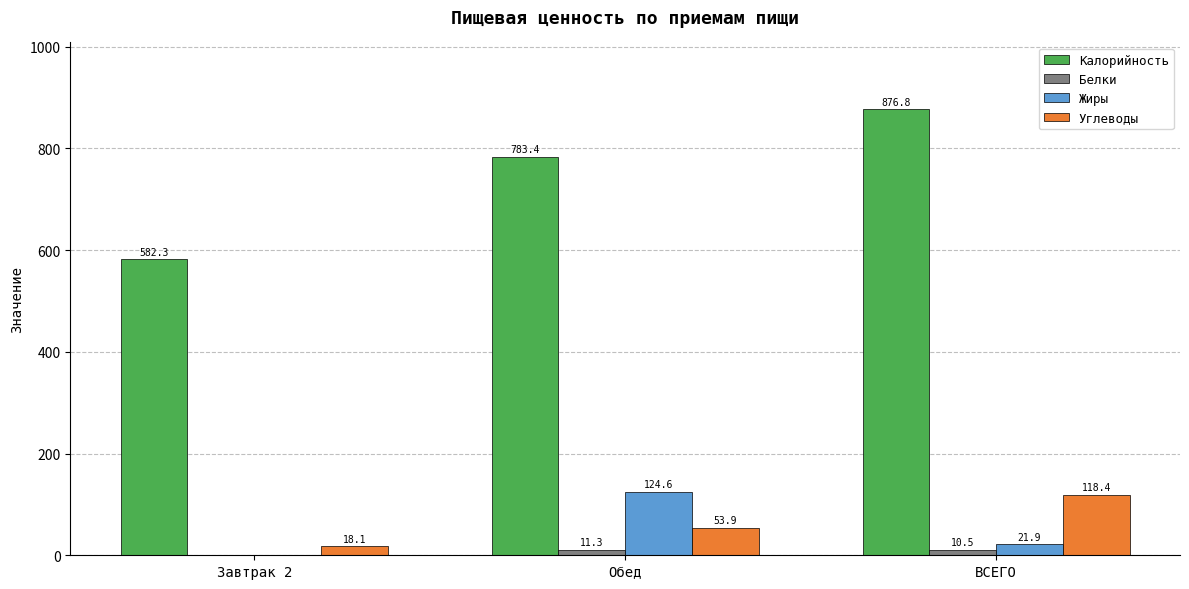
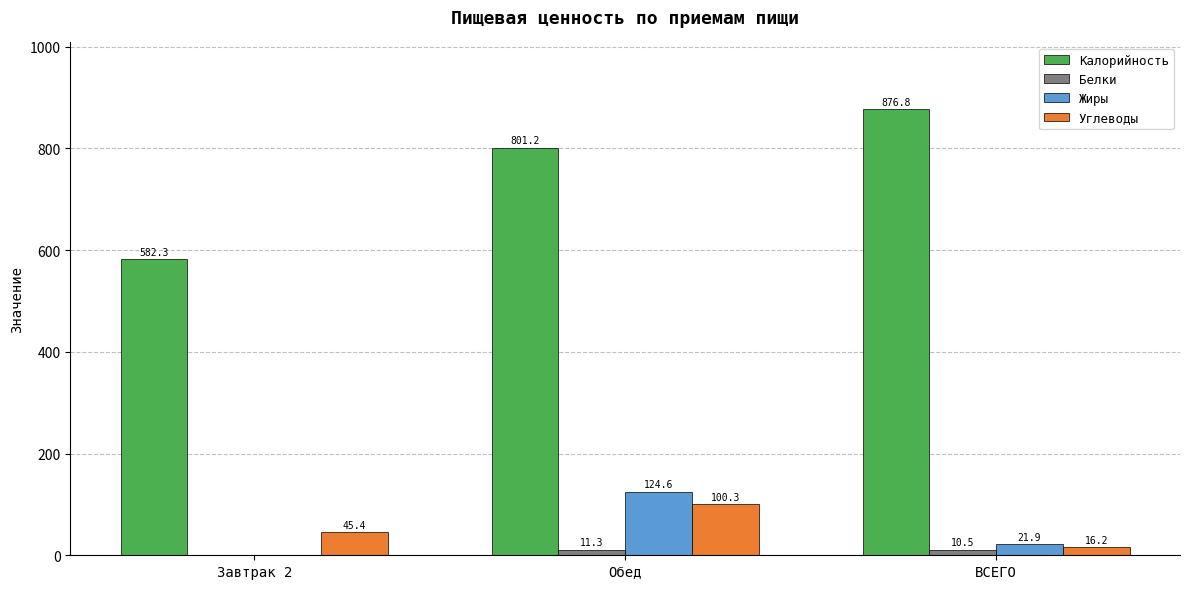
Углеводы, Завтрак 2: 18.1 -> 45.4
Калорийность, Обед: 783.4 -> 801.2
Углеводы, Обед: 53.9 -> 100.3
Углеводы, ВСЕГО: 118.4 -> 16.2
